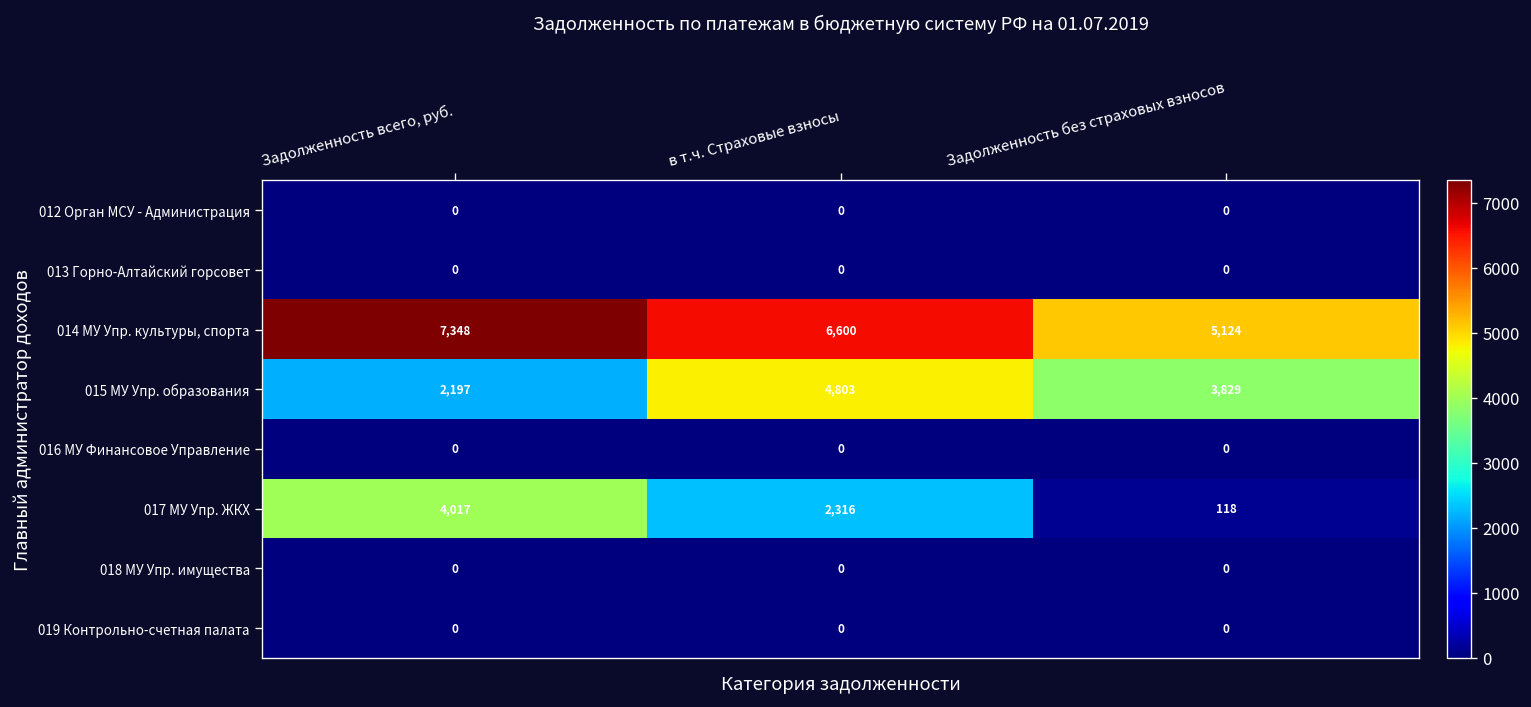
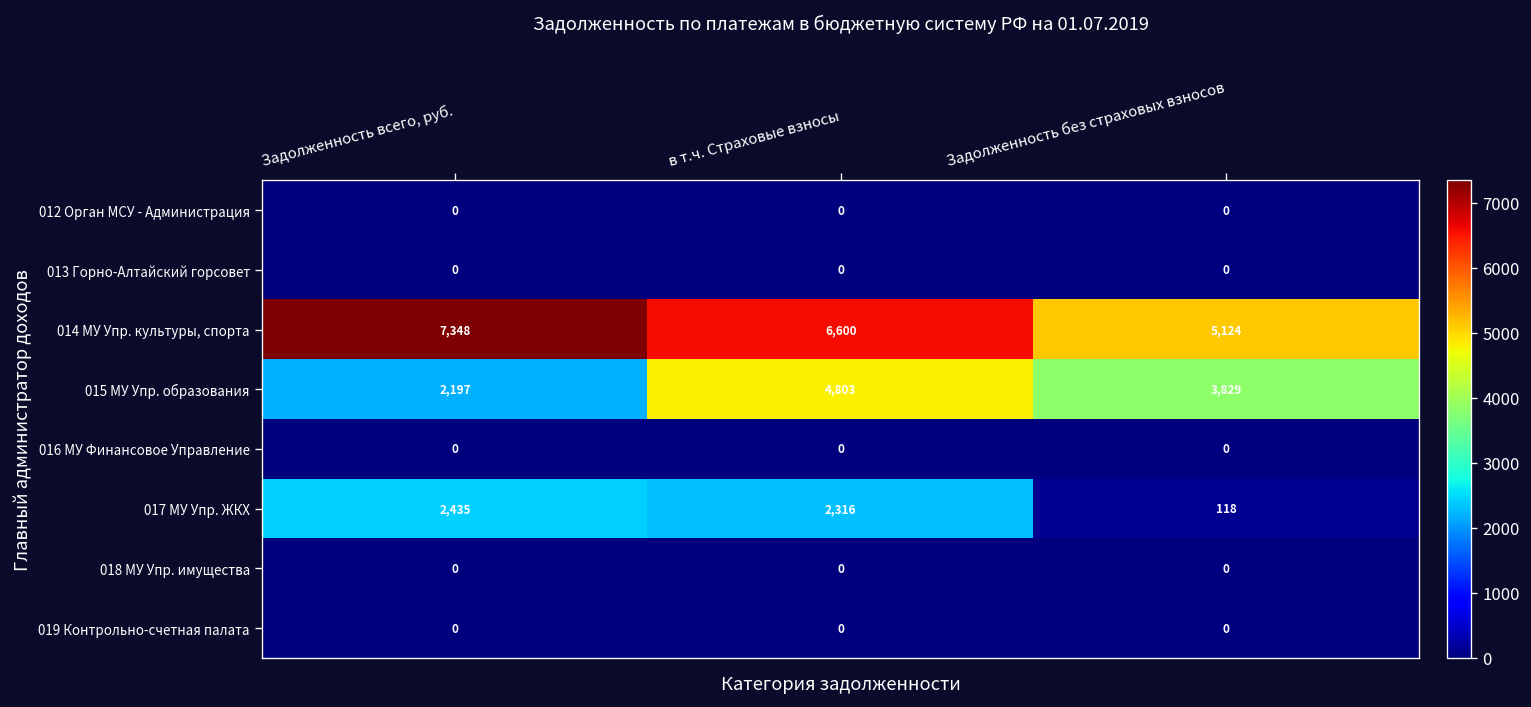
017 МУ Упр. ЖКХ, Задолженность всего, руб.: 4,017 -> 2,435
